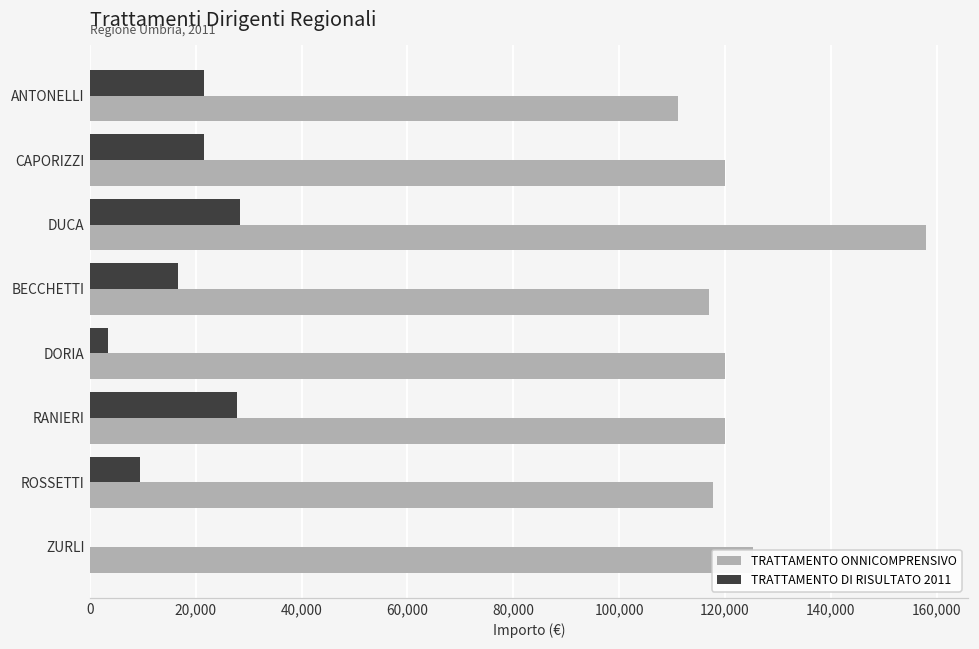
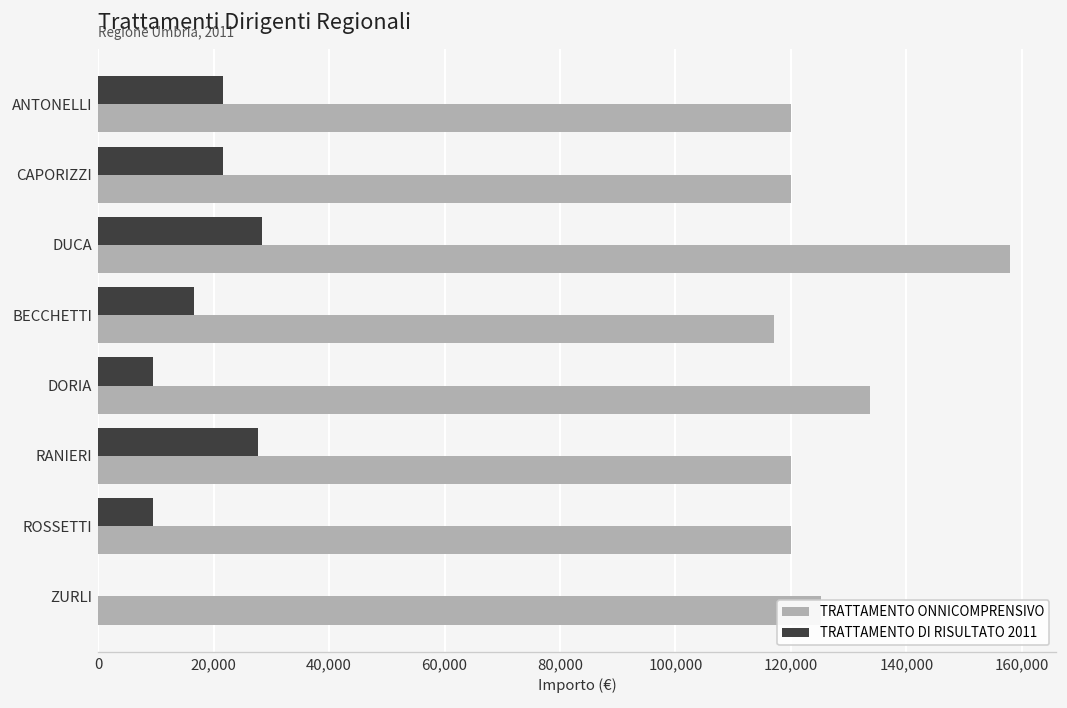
TRATTAMENTO ONNICOMPRENSIVO, ANTONELLI: 111,000 -> 120,000
TRATTAMENTO DI RISULTATO 2011, DORIA: 3,000 -> 9,000
TRATTAMENTO ONNICOMPRENSIVO, DORIA: 120,000 -> 134,000
TRATTAMENTO ONNICOMPRENSIVO, ROSSETTI: 118,000 -> 120,000
